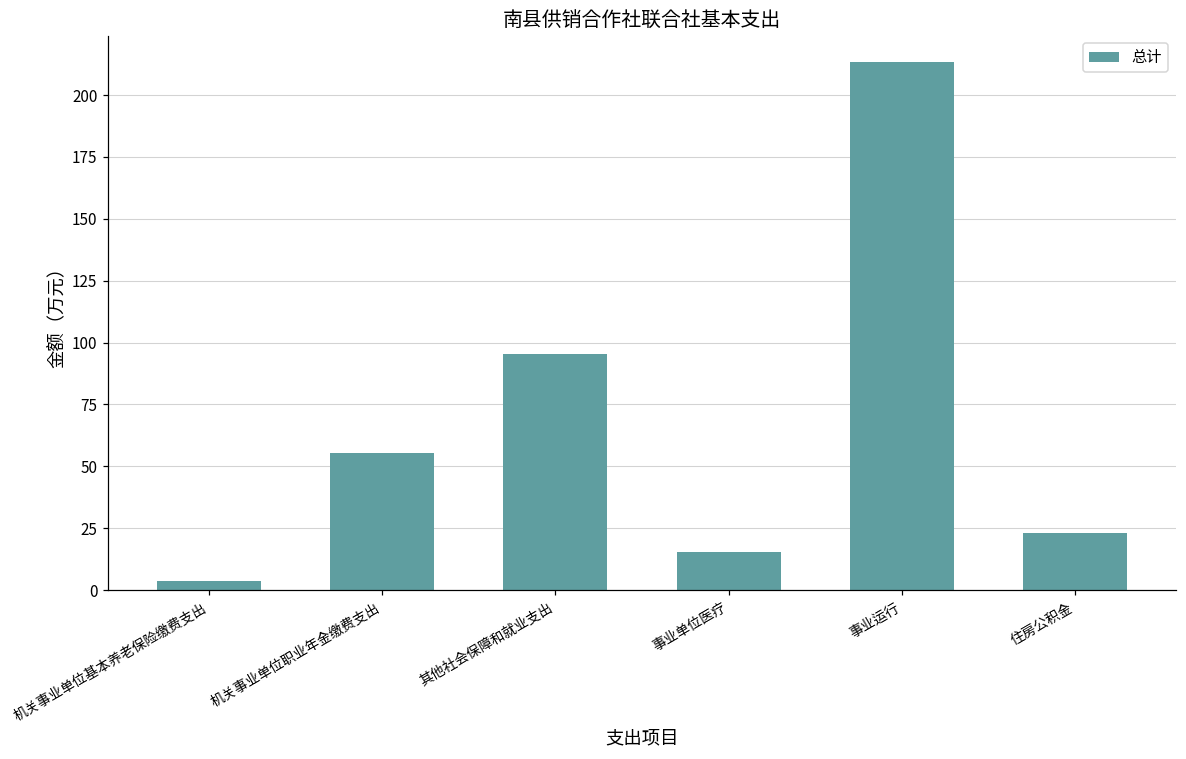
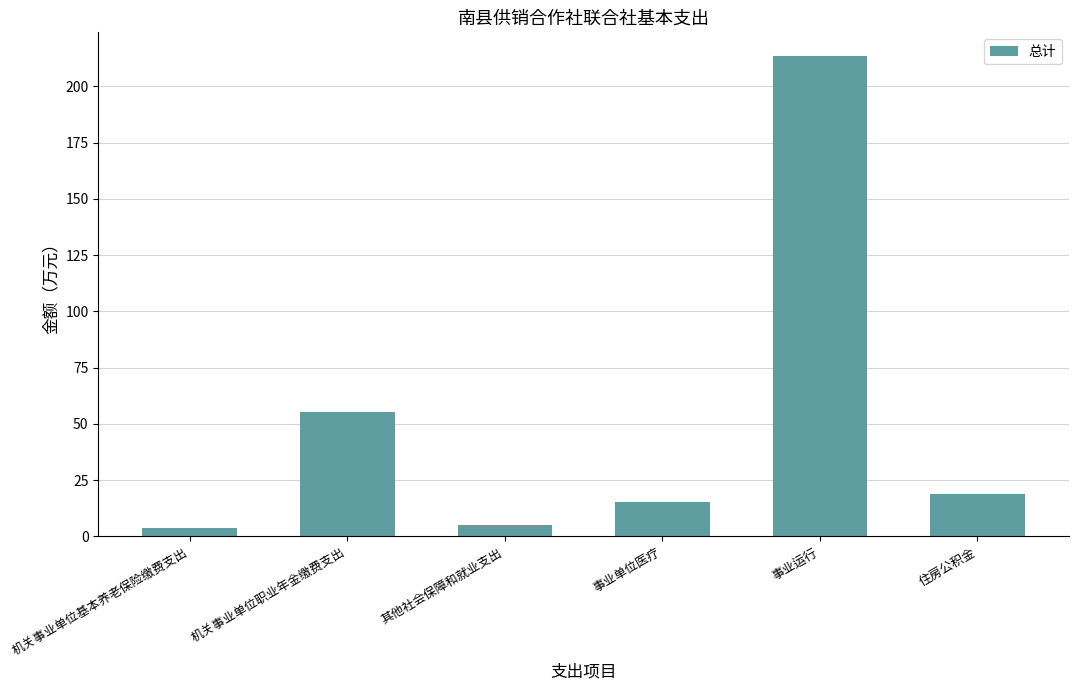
其他社会保障和就业支出: 96 -> 5
住房公积金: 23 -> 19
